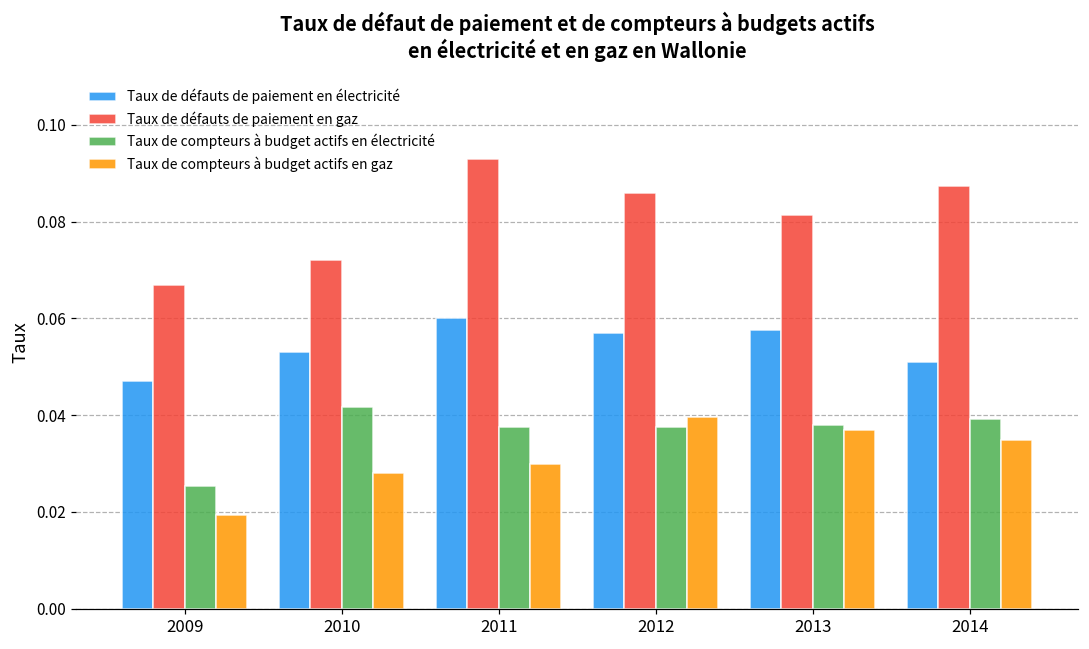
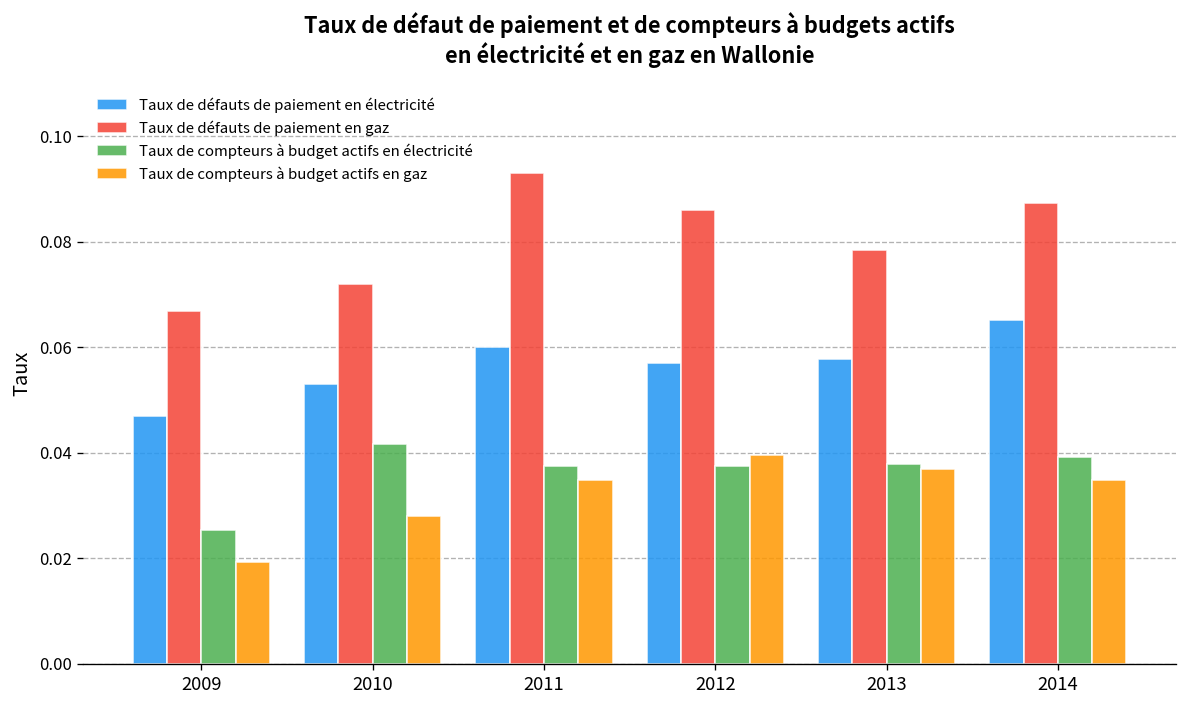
Taux de compteurs à budget actifs en gaz, 2011: 0.030 -> 0.035
Taux de défauts de paiement en gaz, 2013: 0.081 -> 0.078
Taux de défauts de paiement en électricité, 2014: 0.051 -> 0.065
